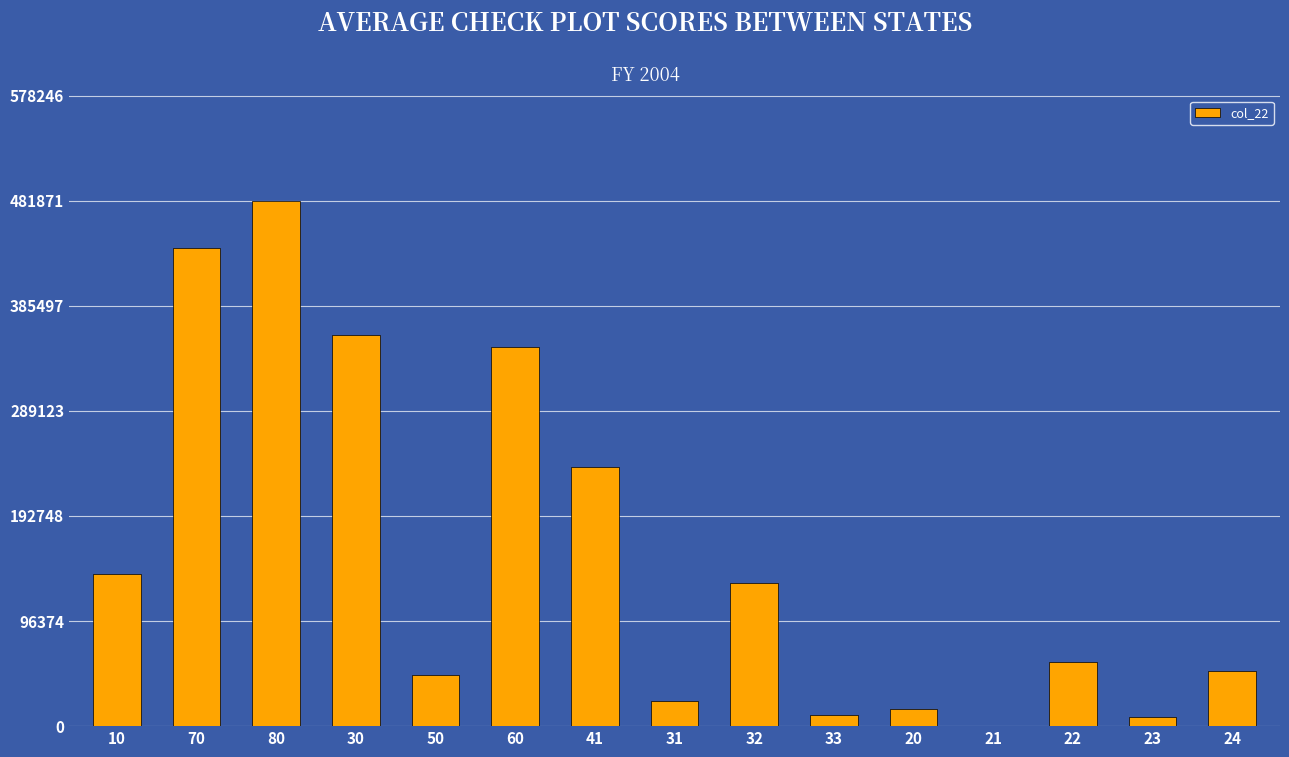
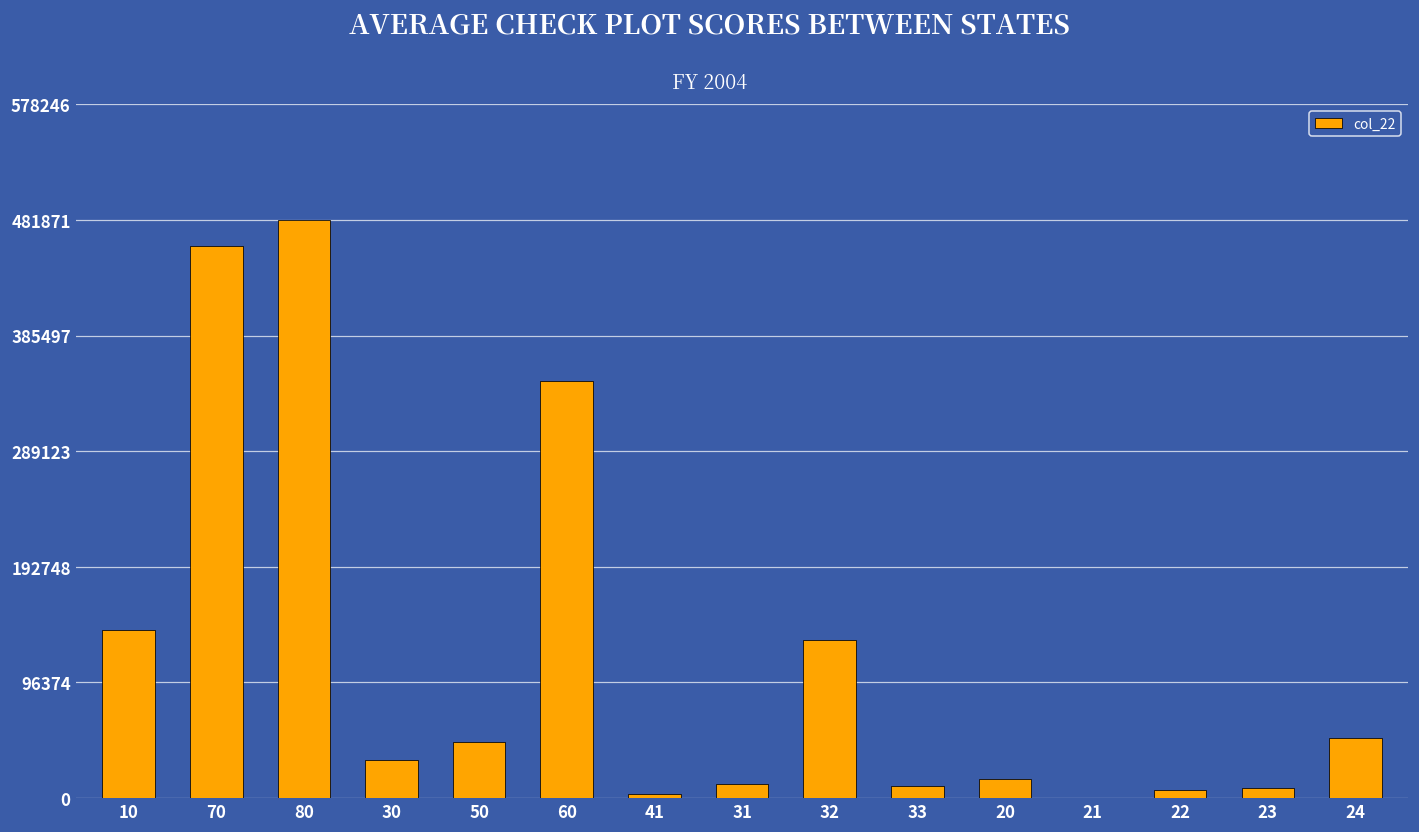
70: 438000 -> 460000
30: 358000 -> 32000
41: 237000 -> 3000
31: 23000 -> 12000
22: 59000 -> 6000
